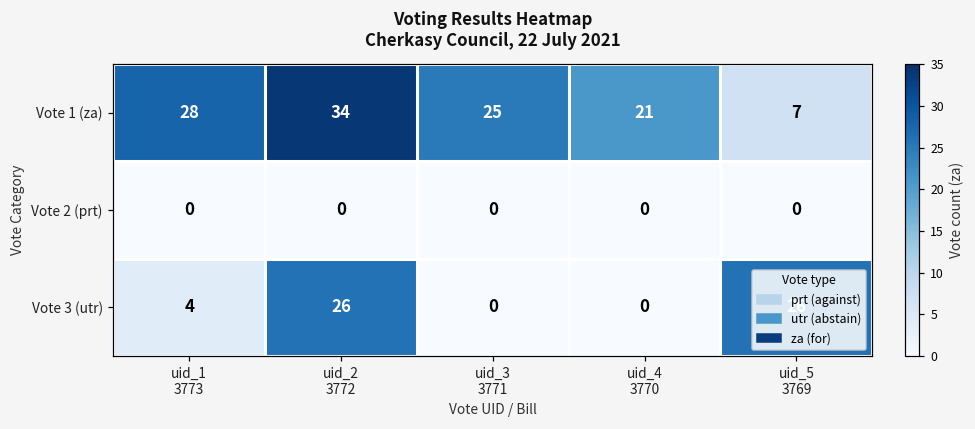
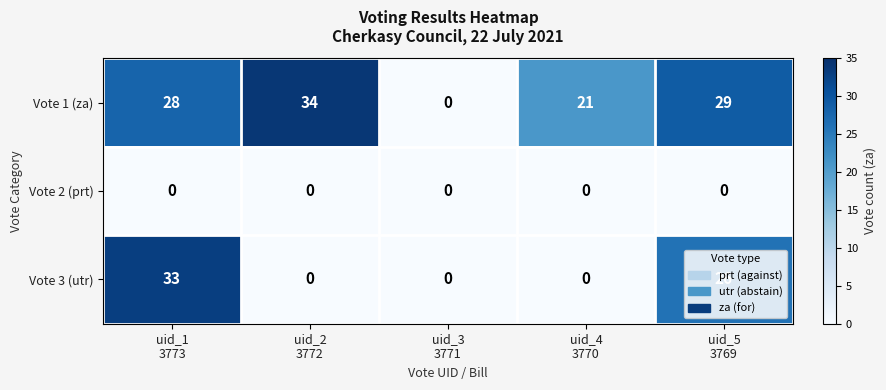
Vote 1 (za), uid_3 3771: 25 -> 0
Vote 1 (za), uid_5 3769: 7 -> 29
Vote 3 (utr), uid_1 3773: 4 -> 33
Vote 3 (utr), uid_2 3772: 26 -> 0
